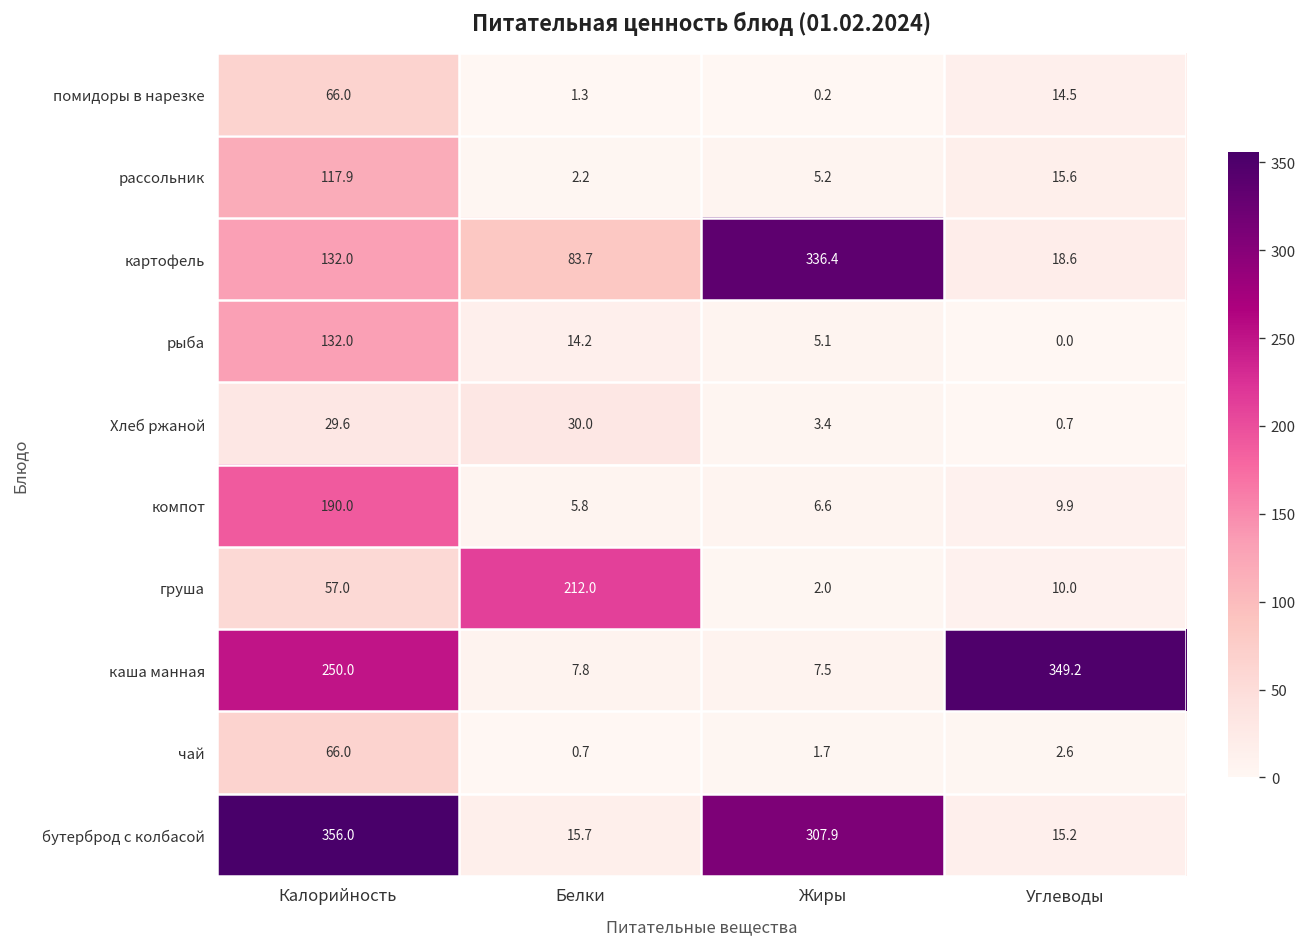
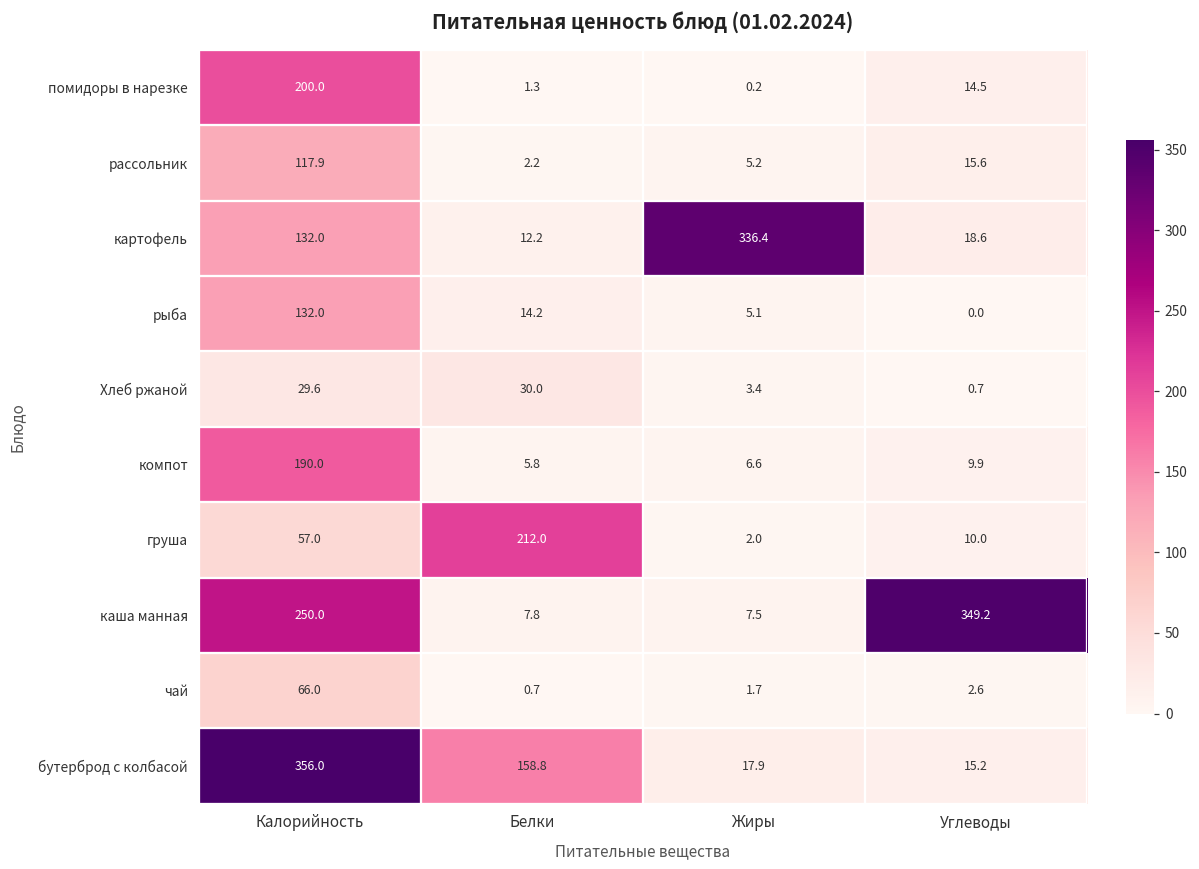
помидоры в нарезке, Калорийность: 66.0 -> 200.0
картофель, Белки: 83.7 -> 12.2
бутерброд с колбасой, Белки: 15.7 -> 158.8
бутерброд с колбасой, Жиры: 307.9 -> 17.9
